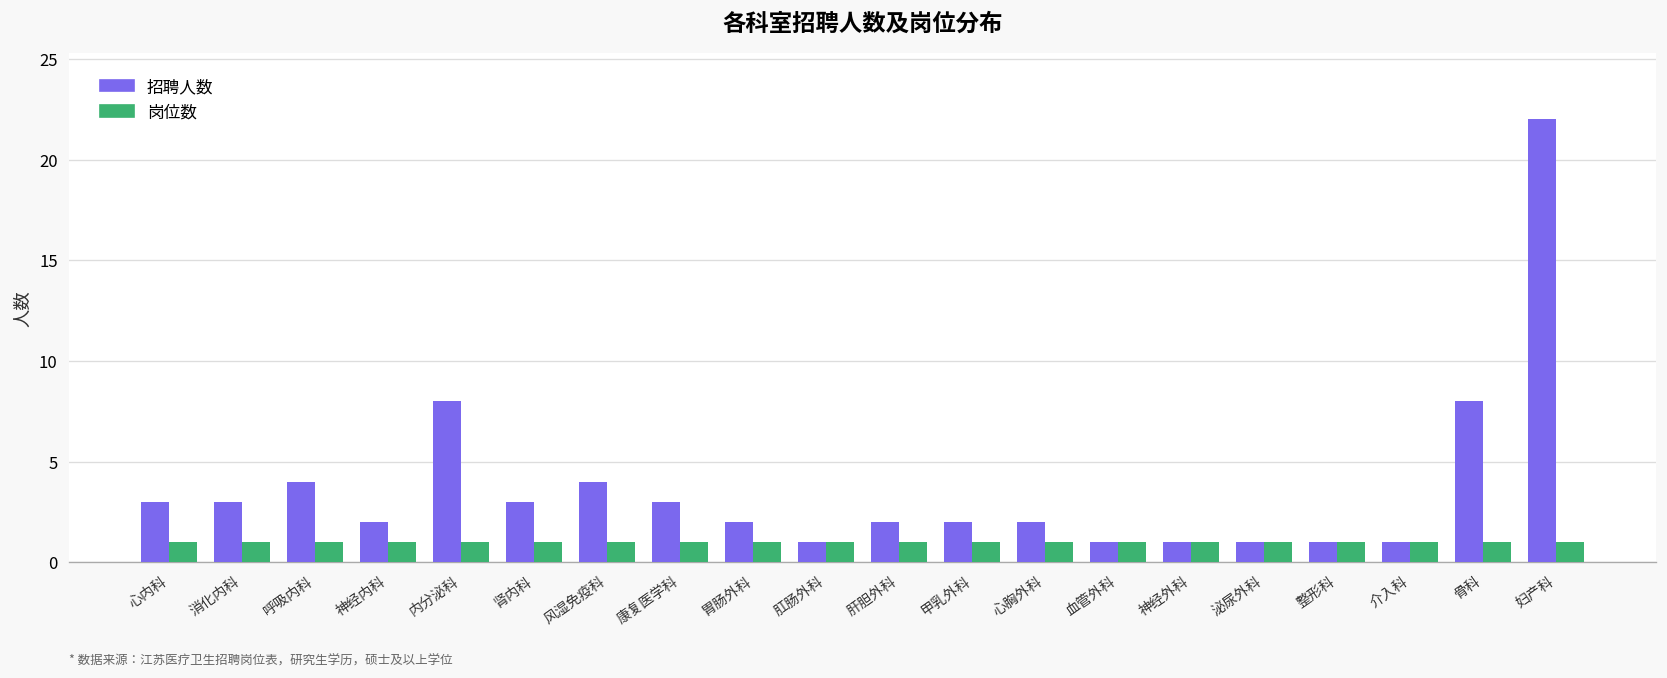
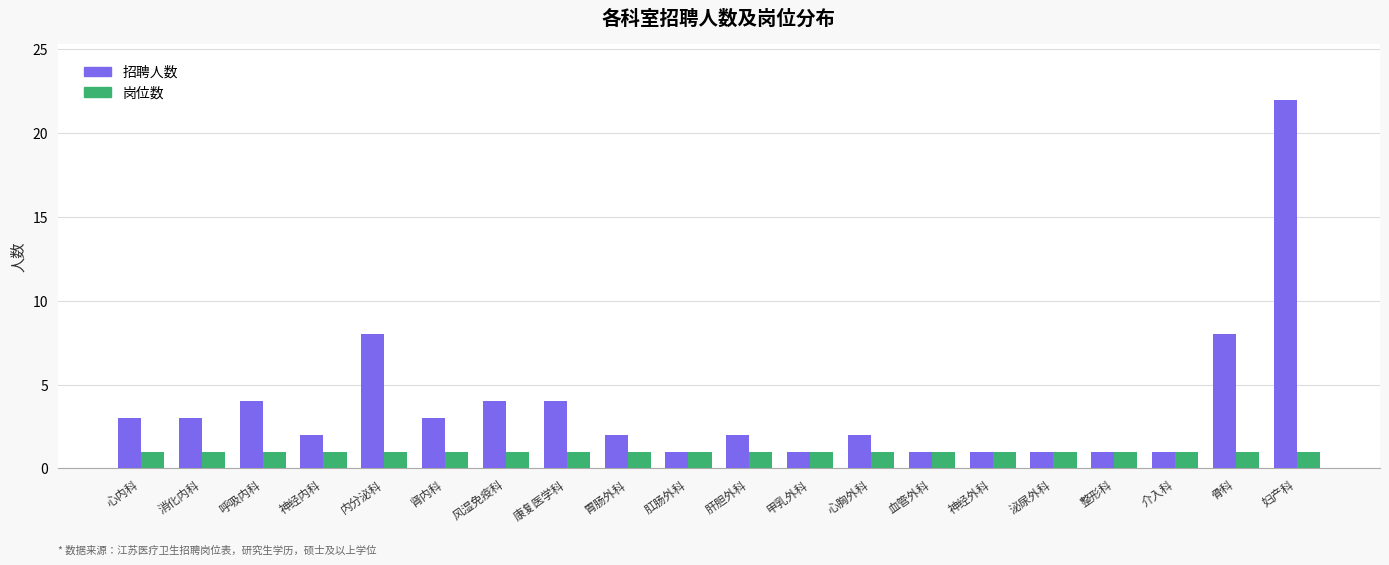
招聘人数, 康复医学科: 3 -> 4
招聘人数, 甲乳外科: 2 -> 1
